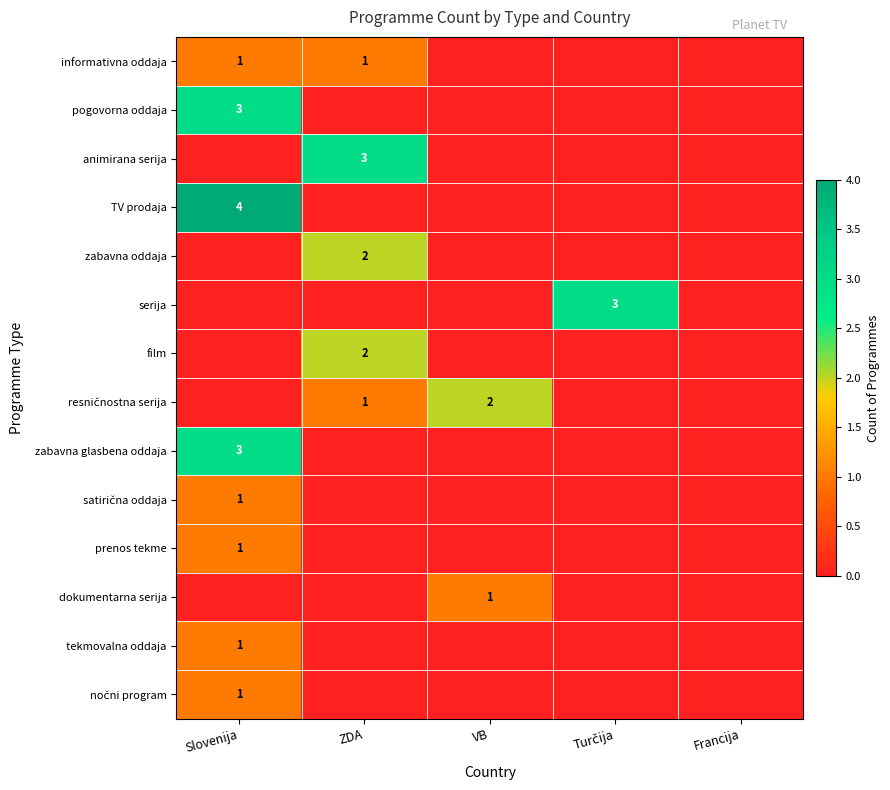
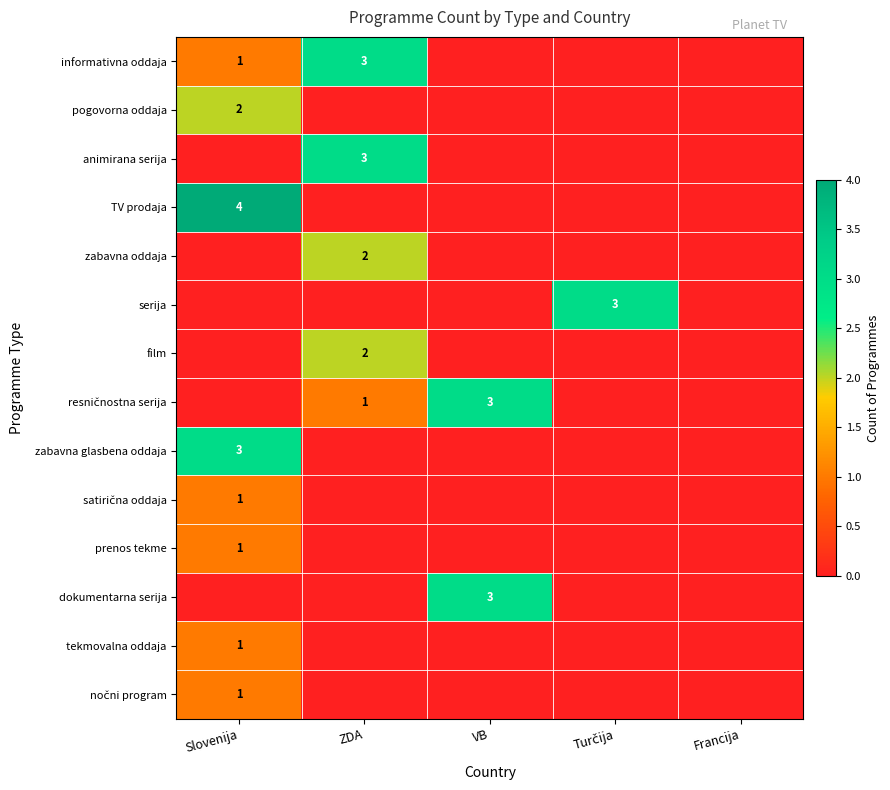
informativna oddaja, ZDA: 1 -> 3
pogovorna oddaja, Slovenija: 3 -> 2
resničnostna serija, VB: 2 -> 3
dokumentarna serija, VB: 1 -> 3
